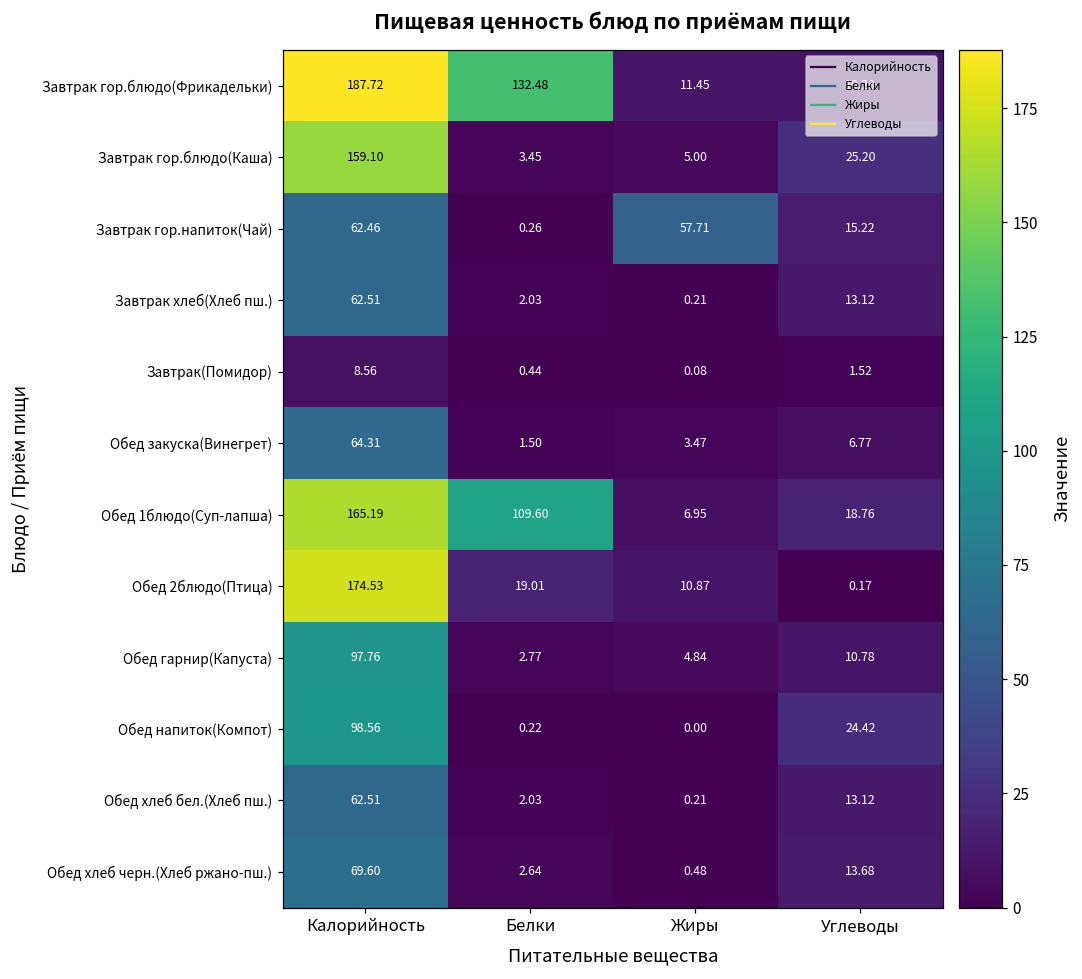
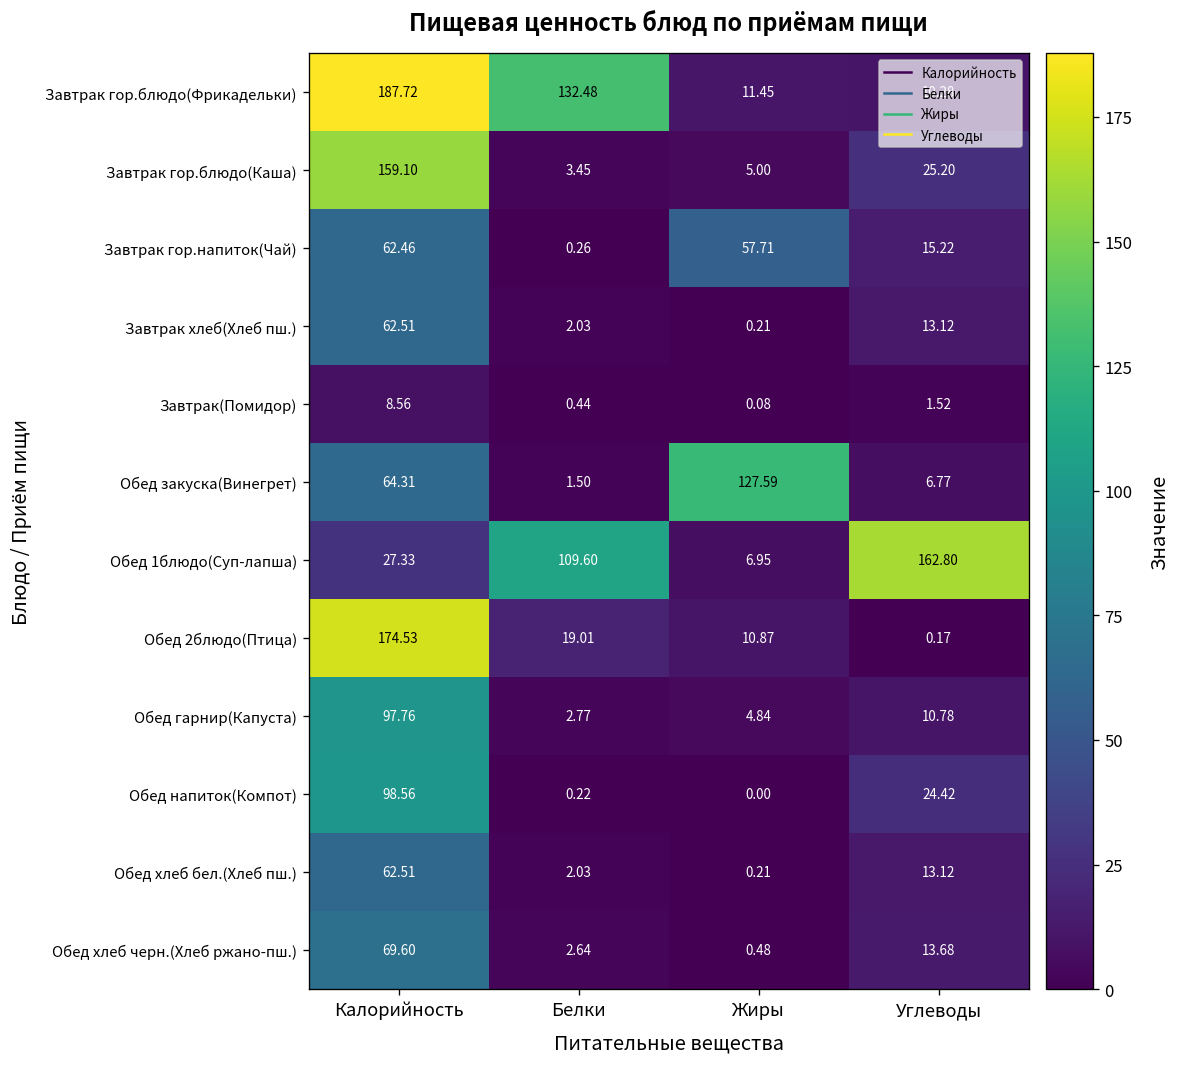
Обед закуска(Винегрет), Жиры: 3.47 -> 127.59
Обед 1блюдо(Суп-лапша), Калорийность: 165.19 -> 27.33
Обед 1блюдо(Суп-лапша), Углеводы: 18.76 -> 162.80
